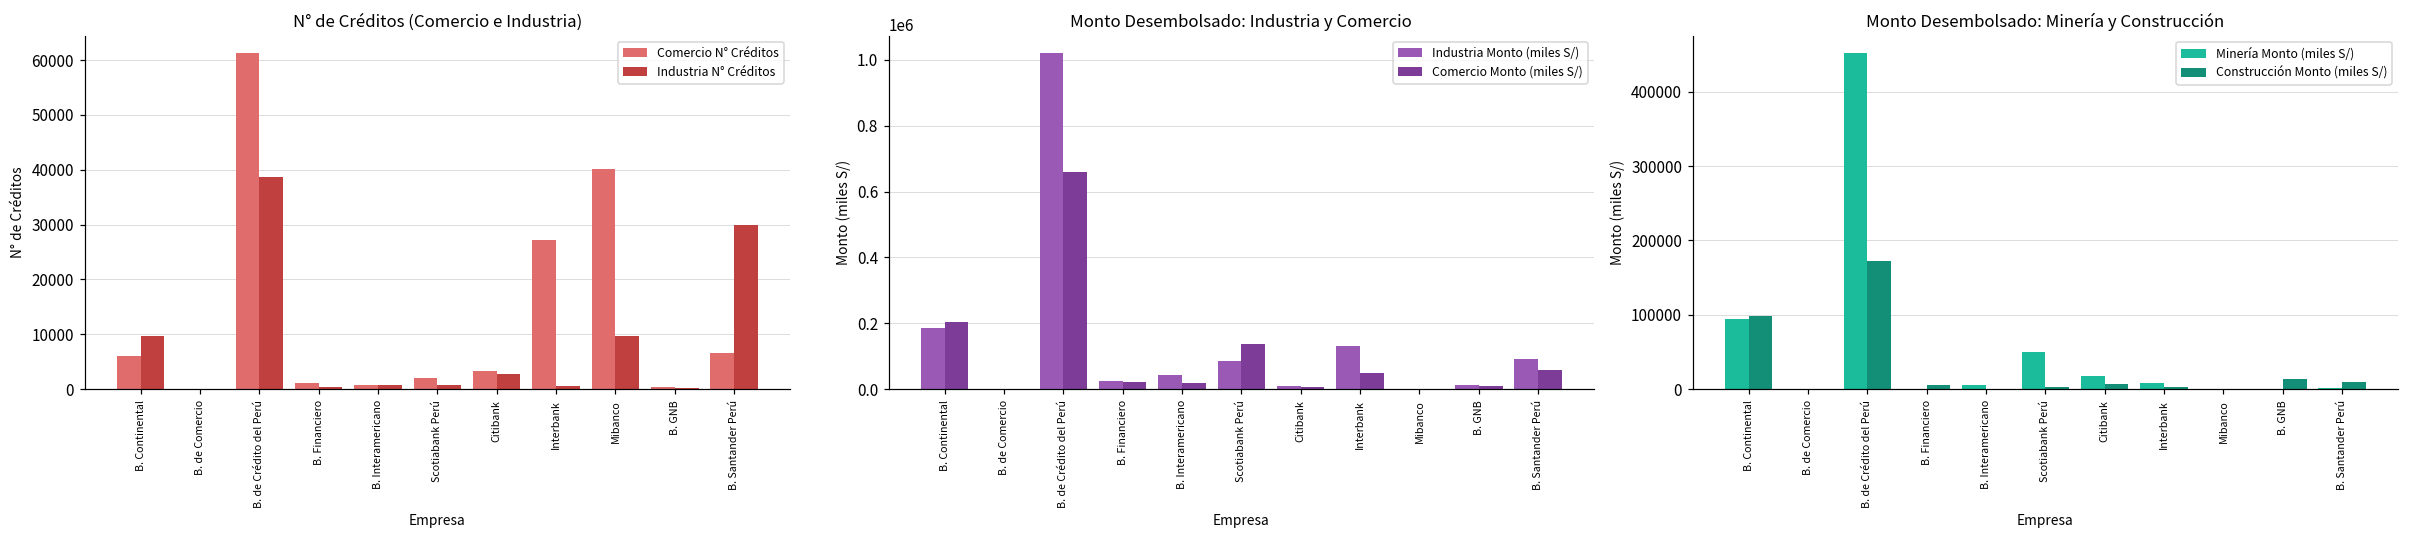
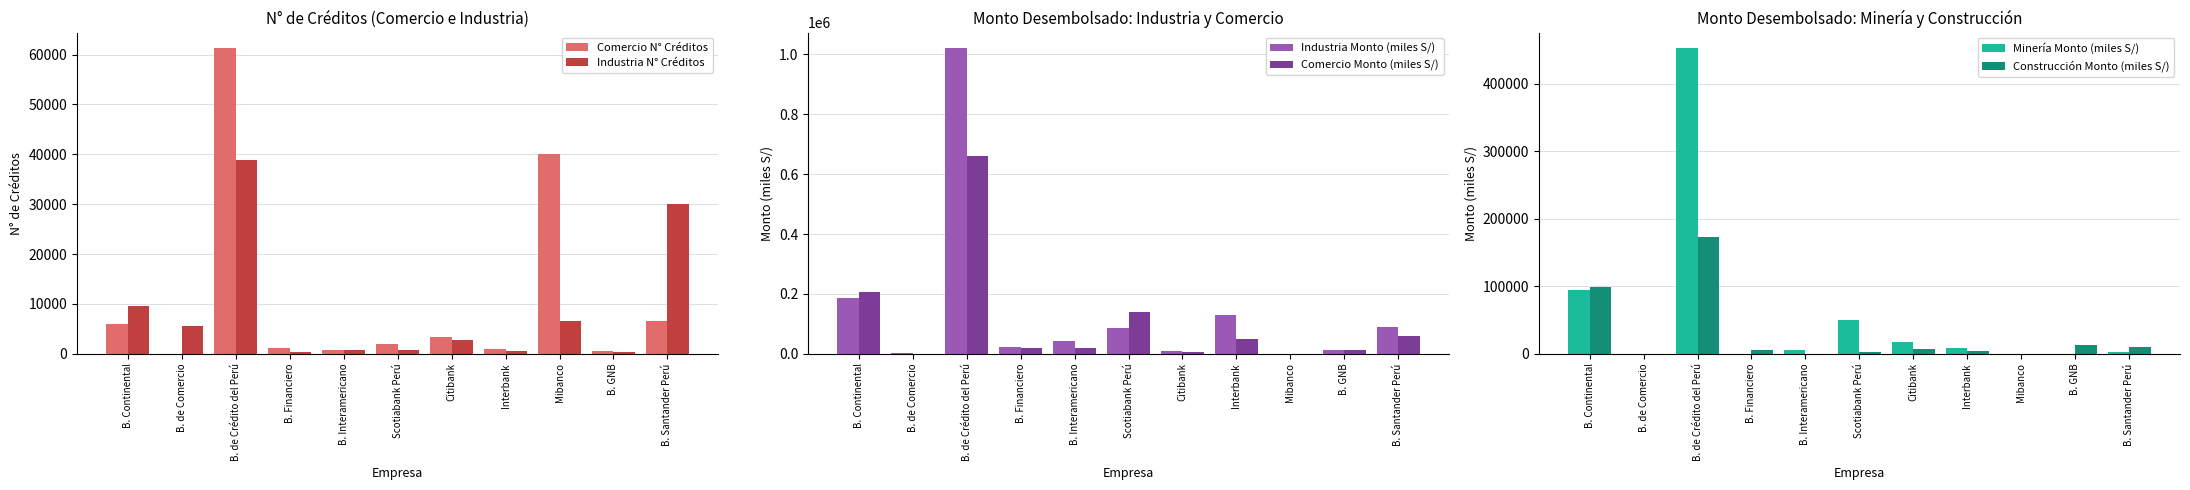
N° de Créditos (Comercio e Industria), Industria N° Créditos, B. de Comercio: 0 -> 6000
N° de Créditos (Comercio e Industria), Comercio N° Créditos, Interbank: 27000 -> 1000
N° de Créditos (Comercio e Industria), Industria N° Créditos, Mibanco: 10000 -> 7000
